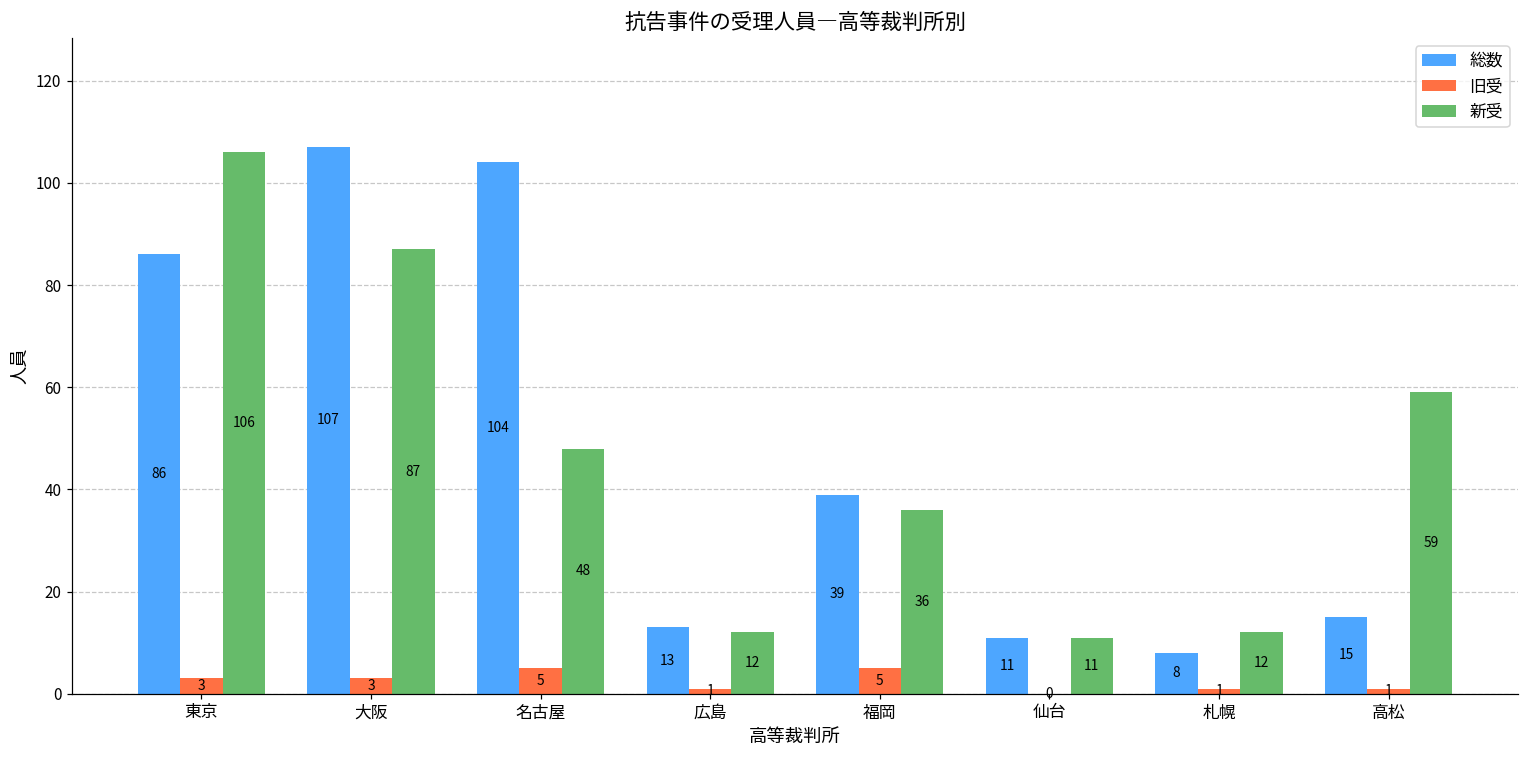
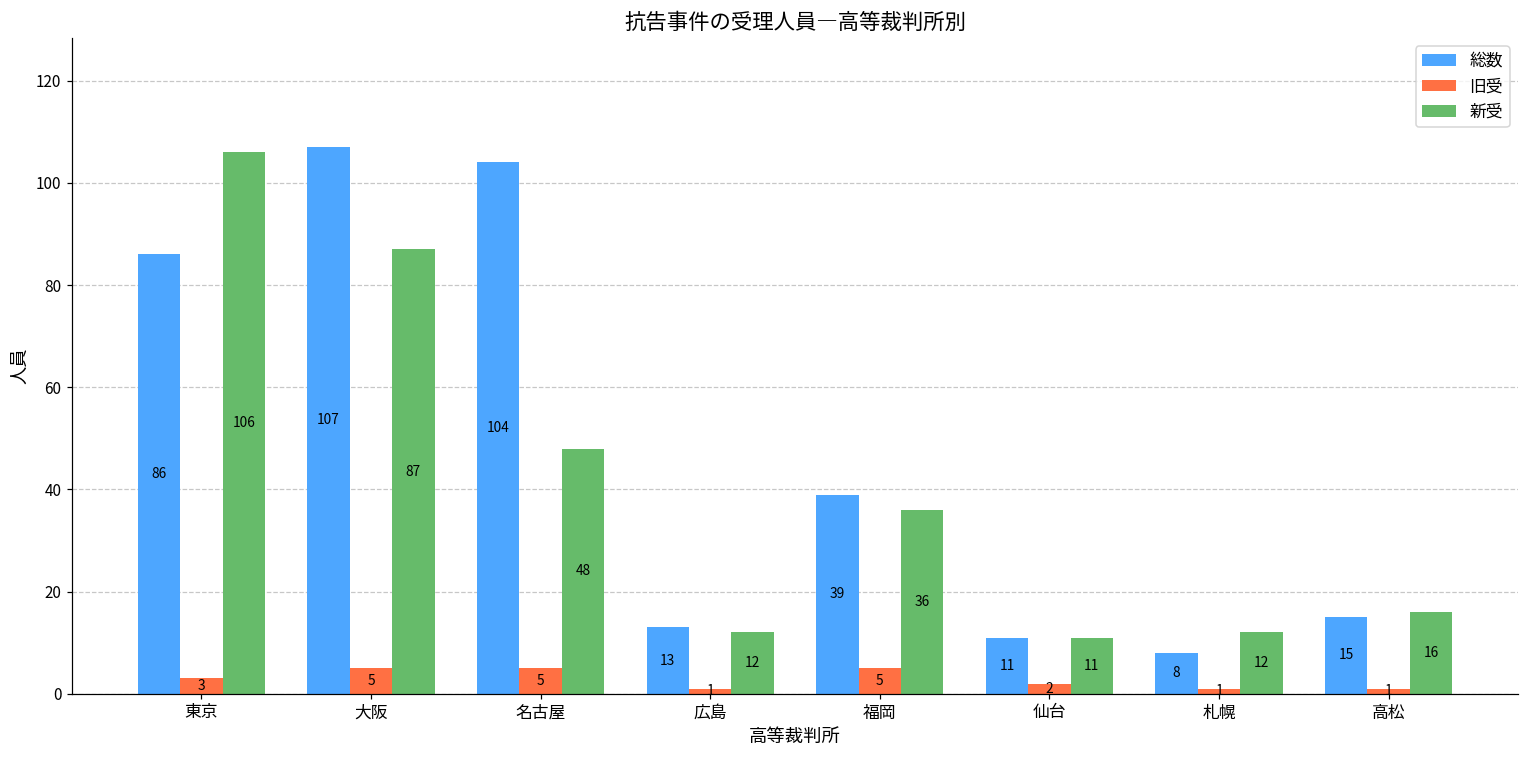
旧受, 大阪: 3 -> 5
旧受, 仙台: 0 -> 2
新受, 高松: 59 -> 16
